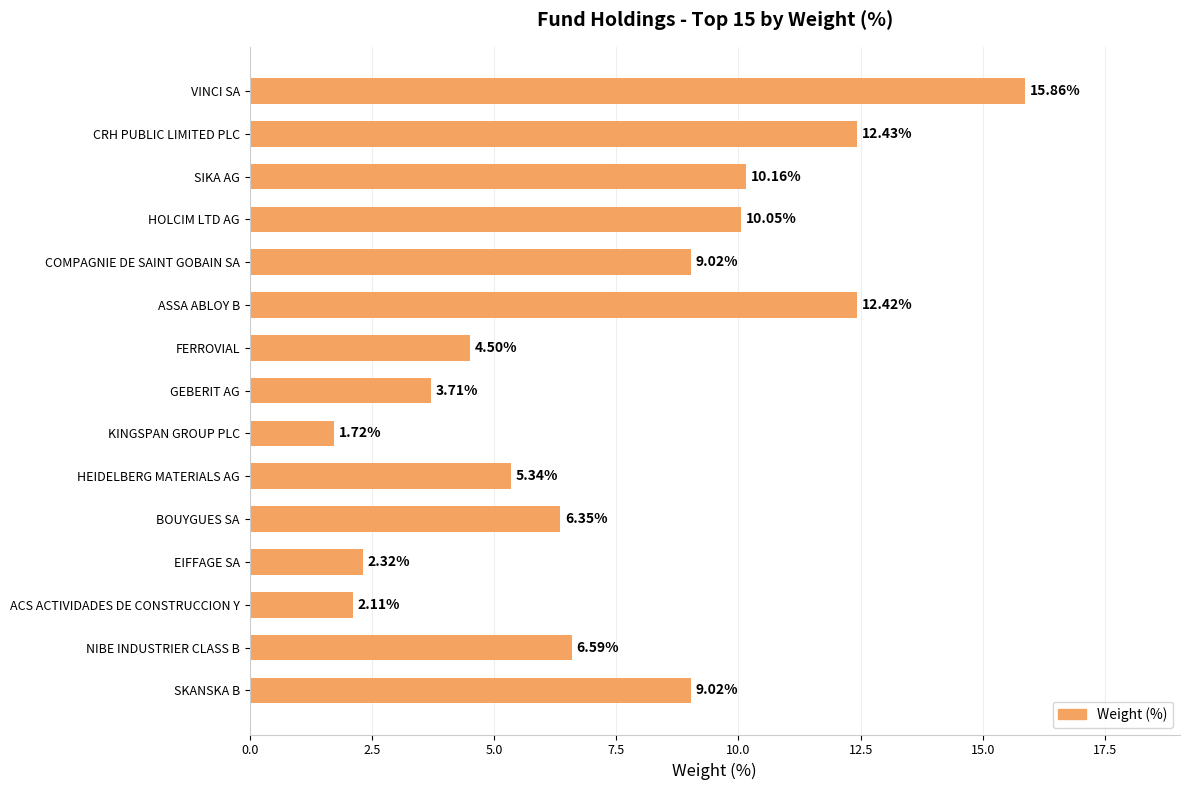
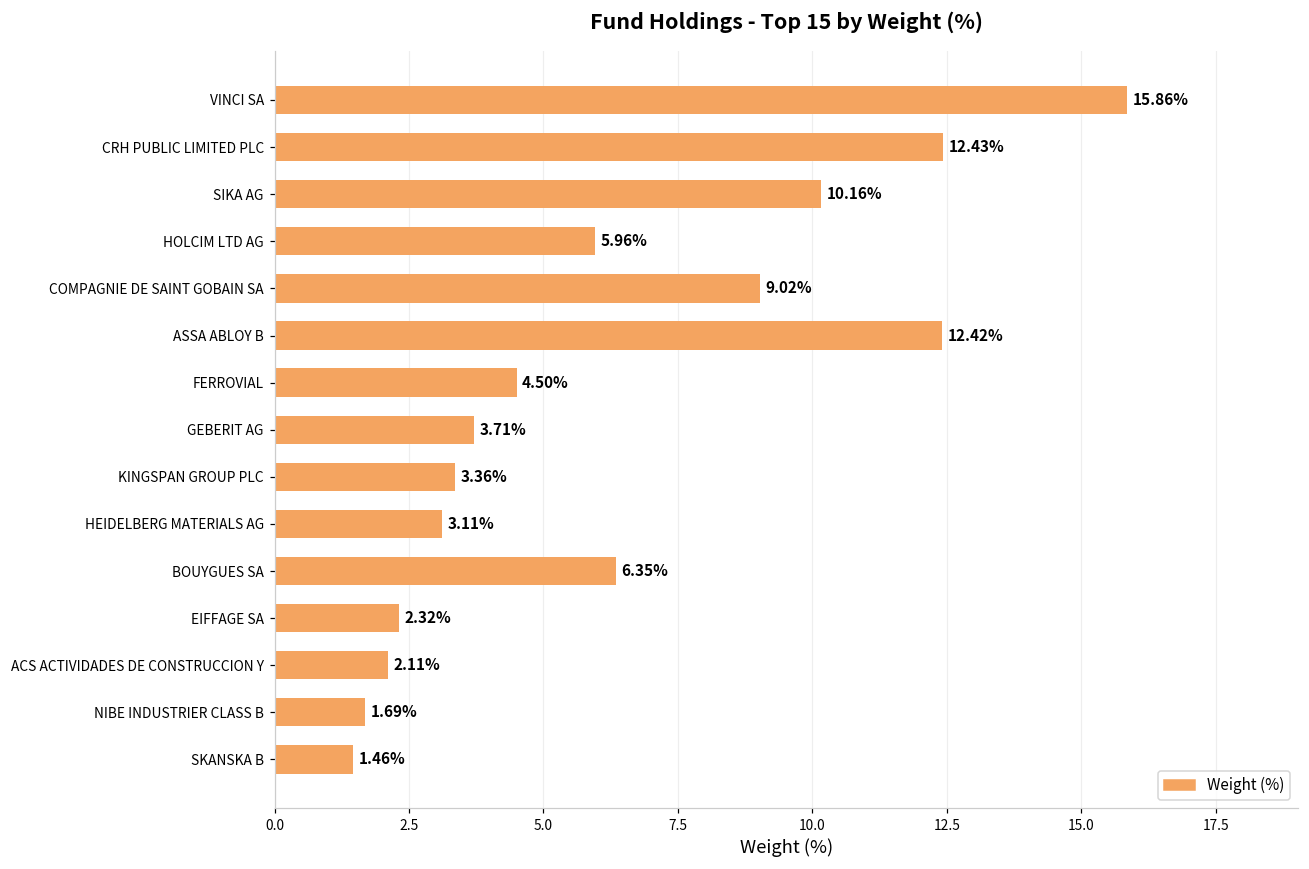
HOLCIM LTD AG: 10.05% -> 5.96%
KINGSPAN GROUP PLC: 1.72% -> 3.36%
HEIDELBERG MATERIALS AG: 5.34% -> 3.11%
NIBE INDUSTRIER CLASS B: 6.59% -> 1.69%
SKANSKA B: 9.02% -> 1.46%
